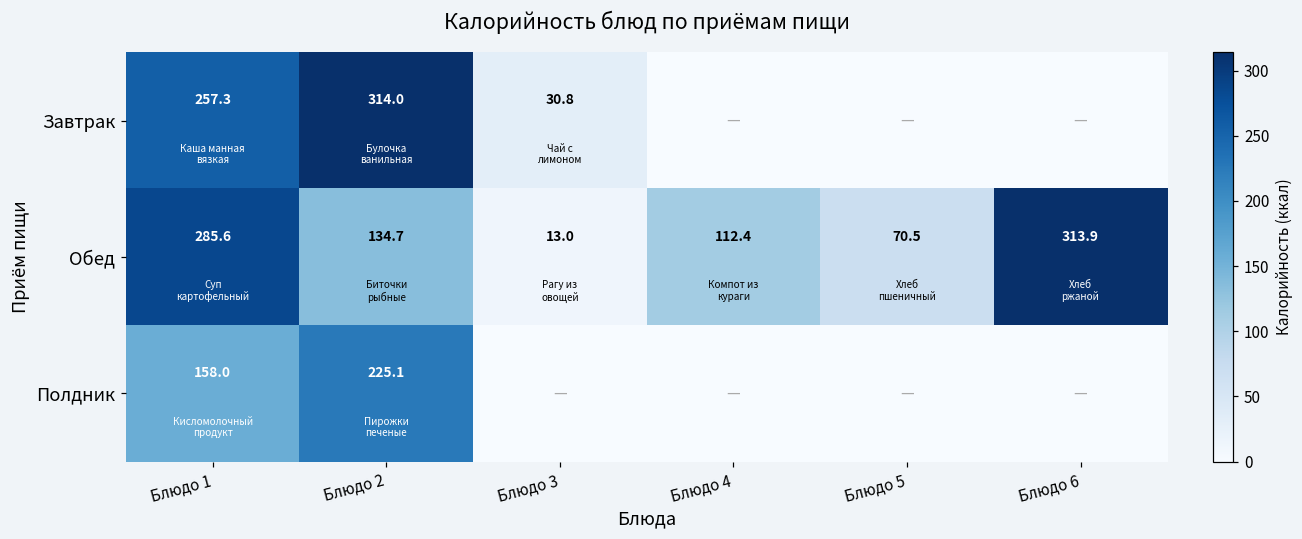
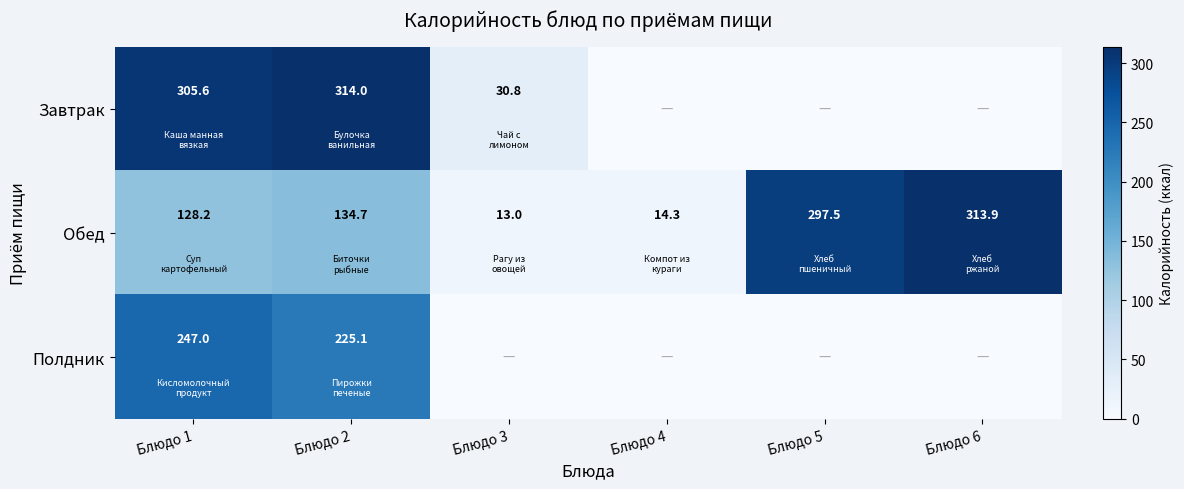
Завтрак, Блюдо 1: 257.3 -> 305.6
Обед, Блюдо 1: 285.6 -> 128.2
Обед, Блюдо 4: 112.4 -> 14.3
Обед, Блюдо 5: 70.5 -> 297.5
Полдник, Блюдо 1: 158.0 -> 247.0
